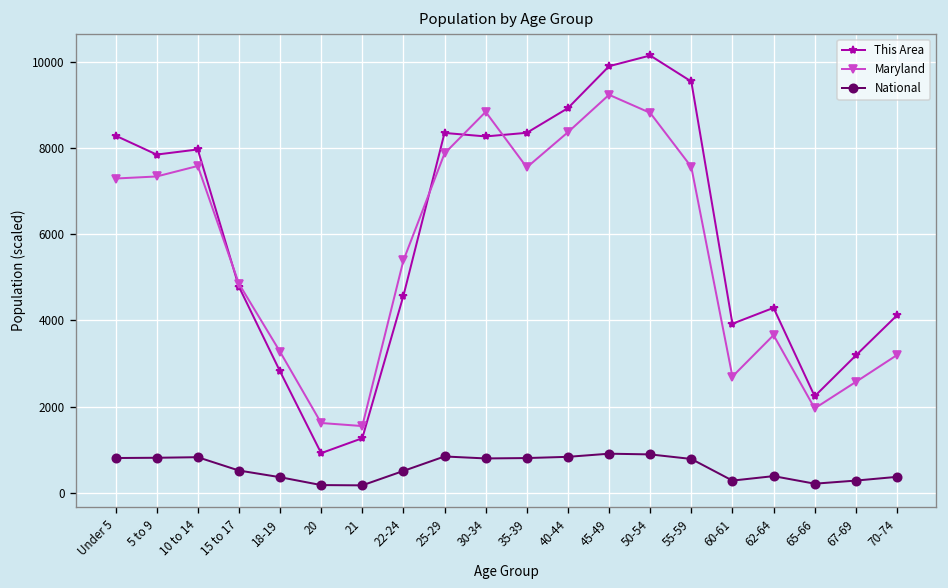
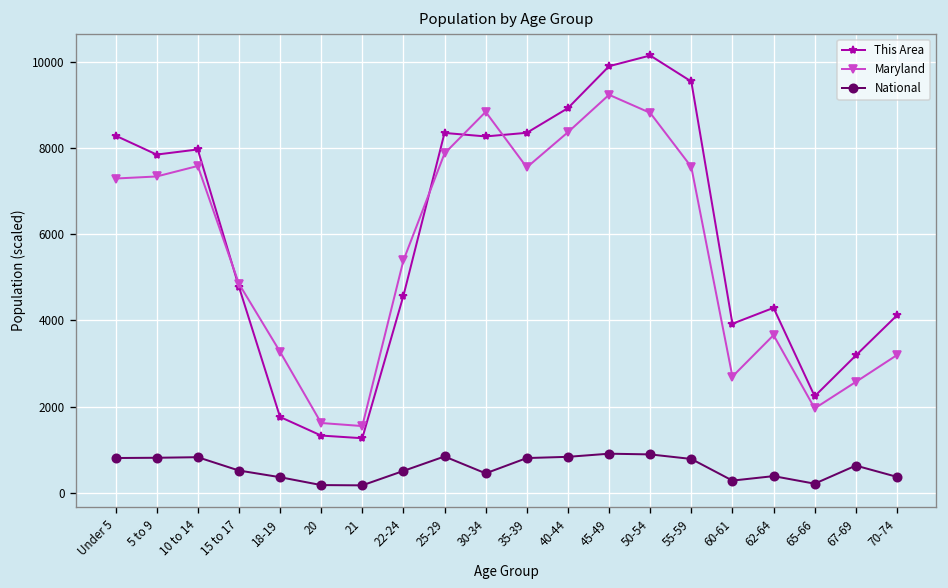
This Area, 18-19: 2800 -> 1800
This Area, 20: 900 -> 1300
National, 30-34: 800 -> 500
National, 67-69: 300 -> 600
